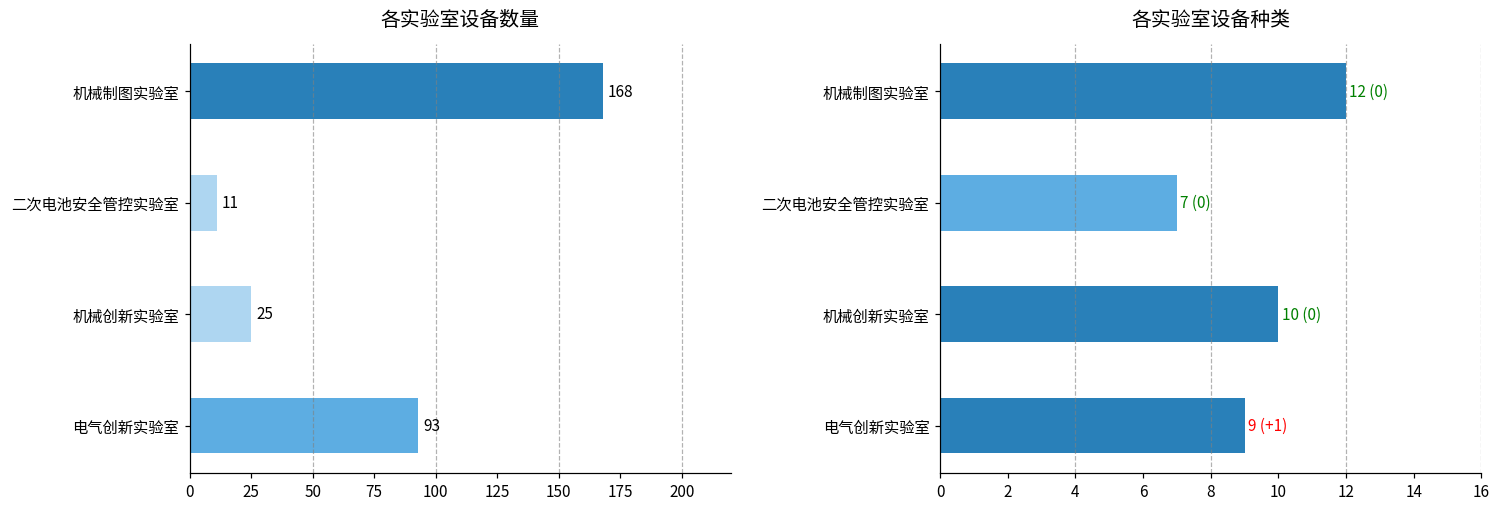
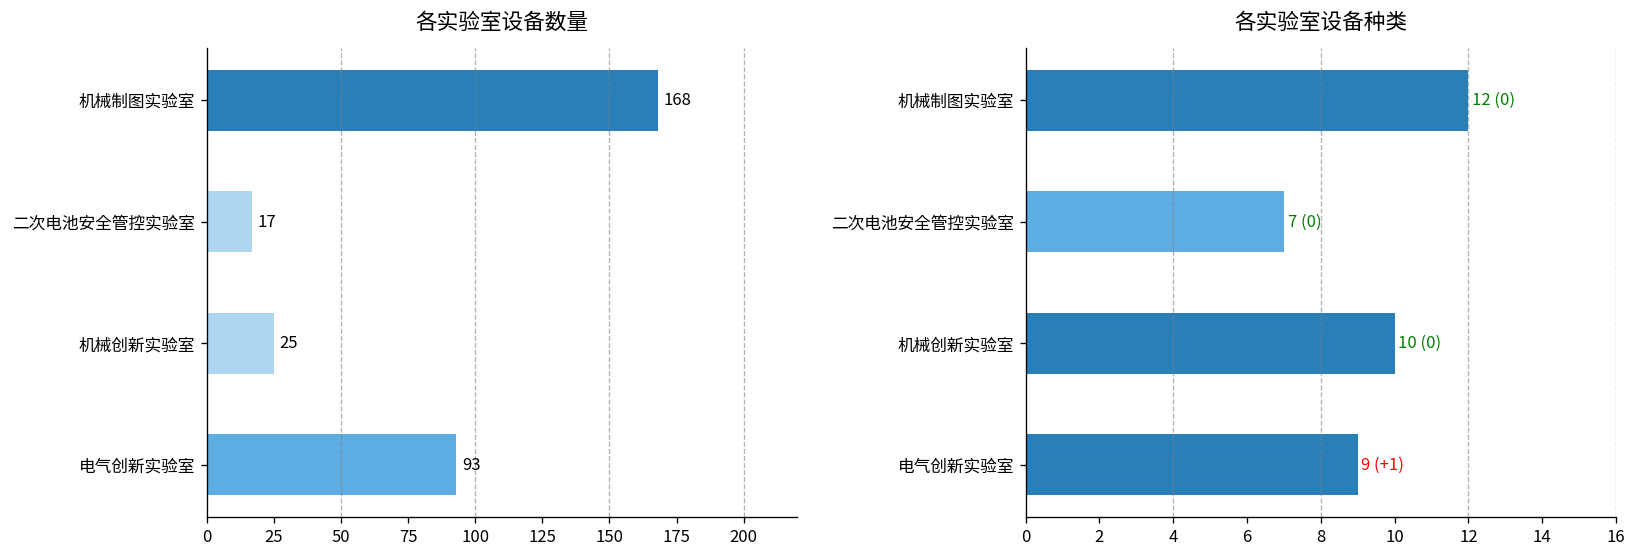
各实验室设备数量, 二次电池安全管控实验室: 11 -> 17
